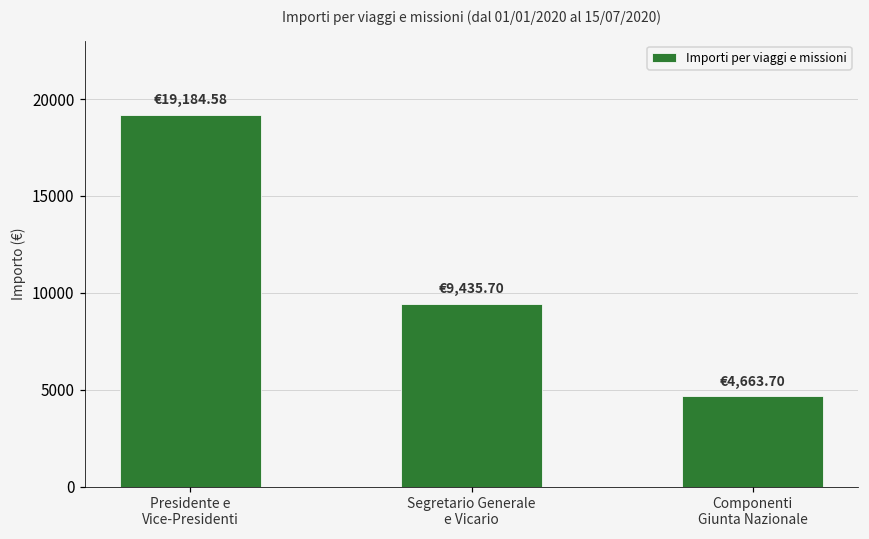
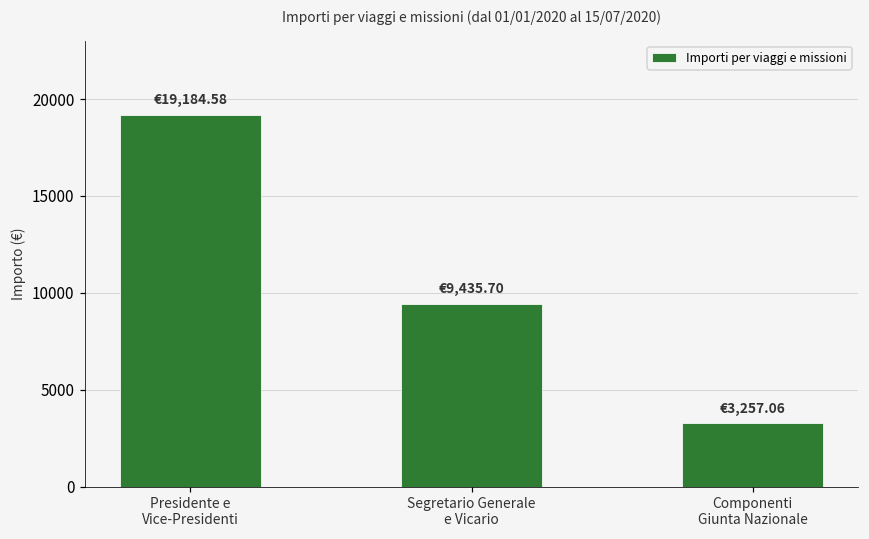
Componenti Giunta Nazionale: €4,663.70 -> €3,257.06
